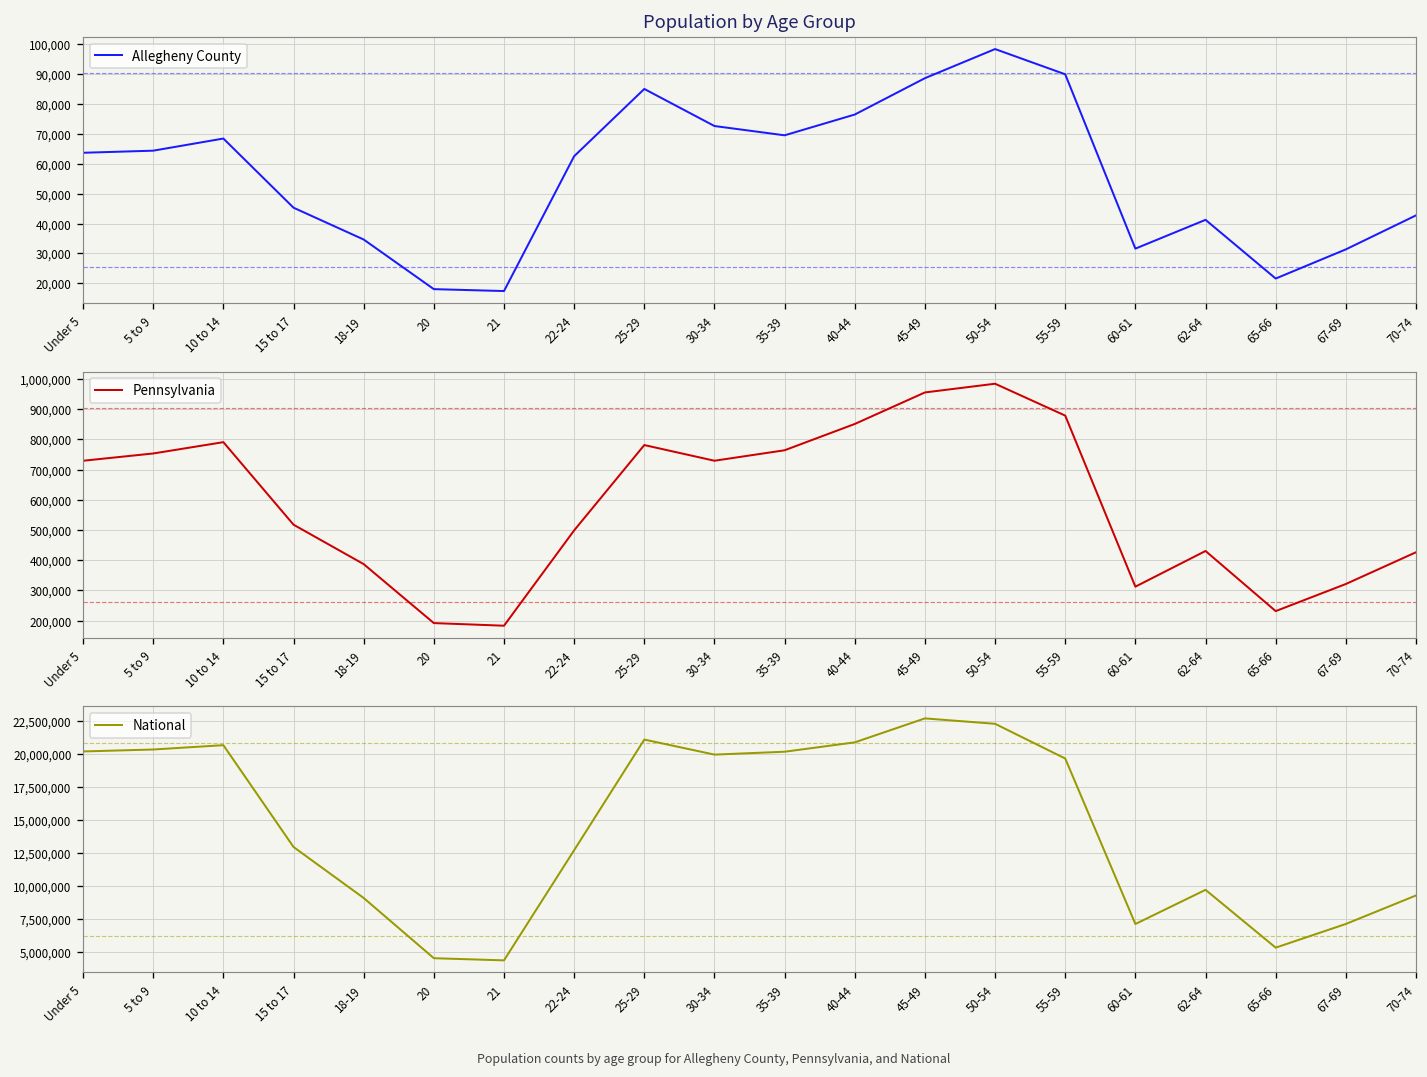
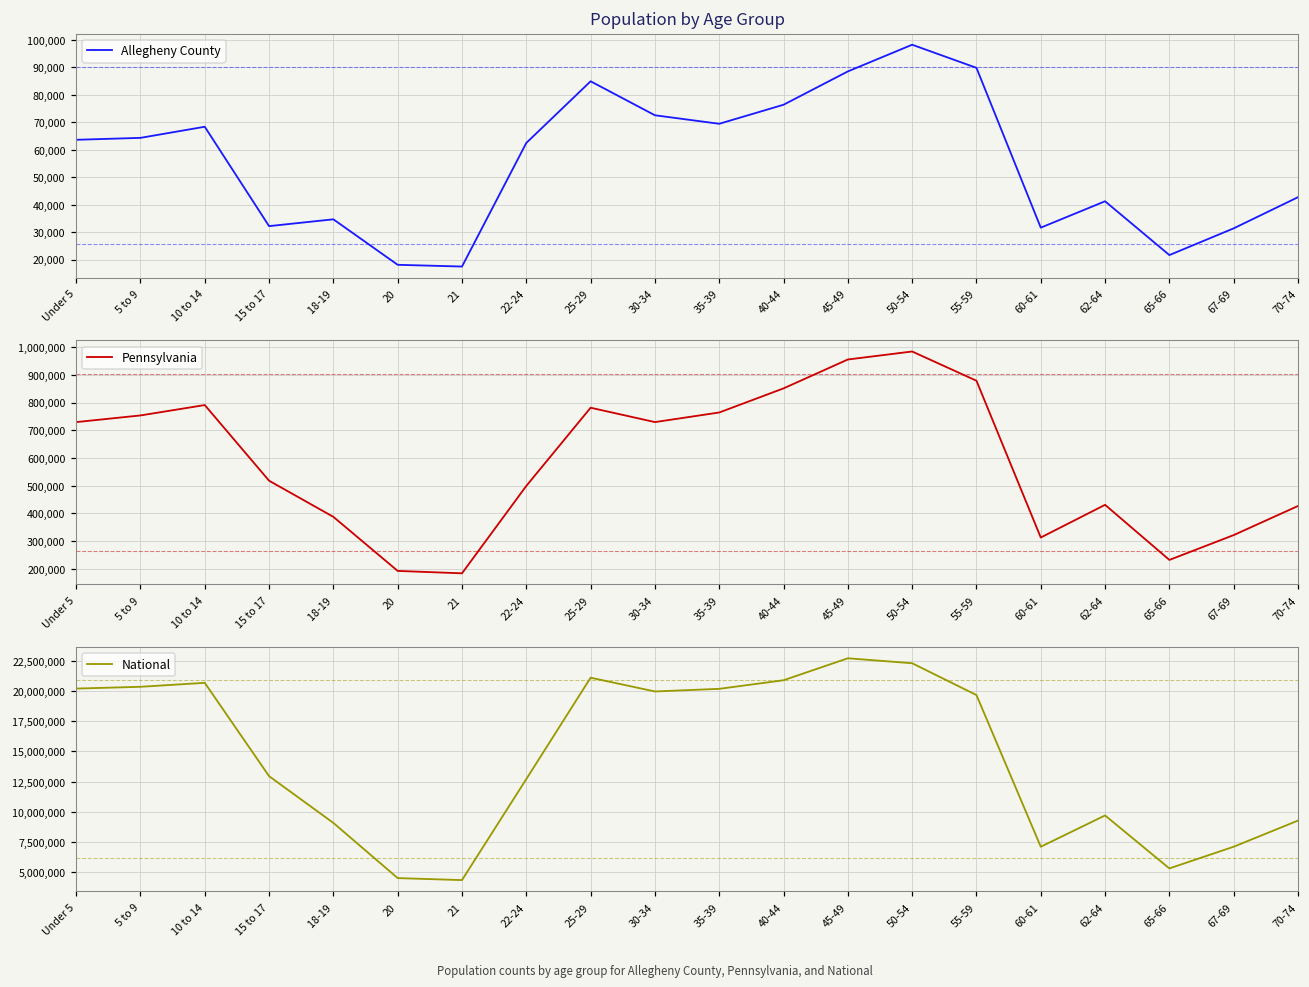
Population by Age Group, 15 to 17: 45,000 -> 32,000
